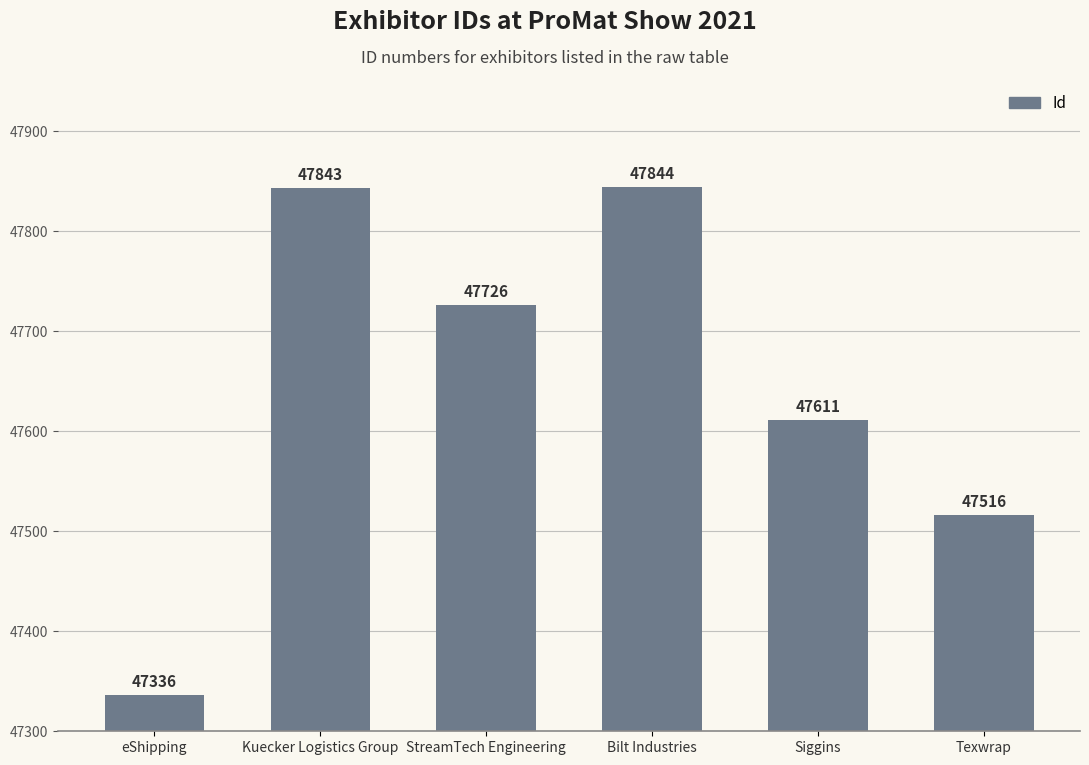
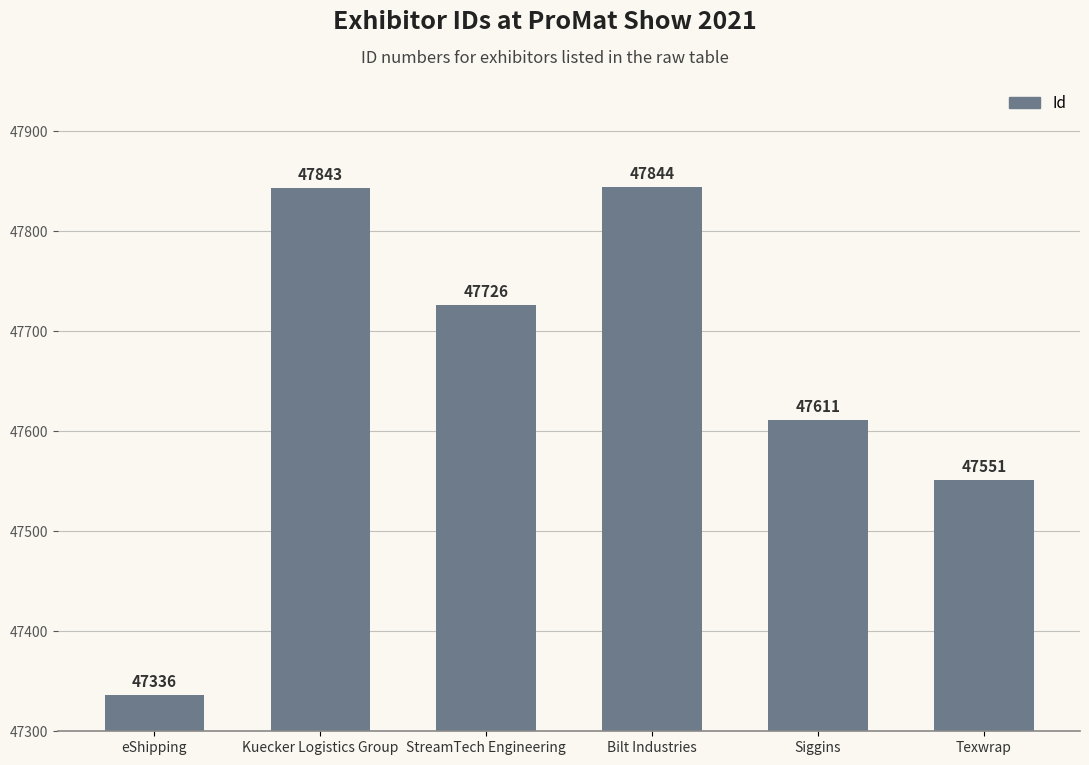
Texwrap: 47516 -> 47551
